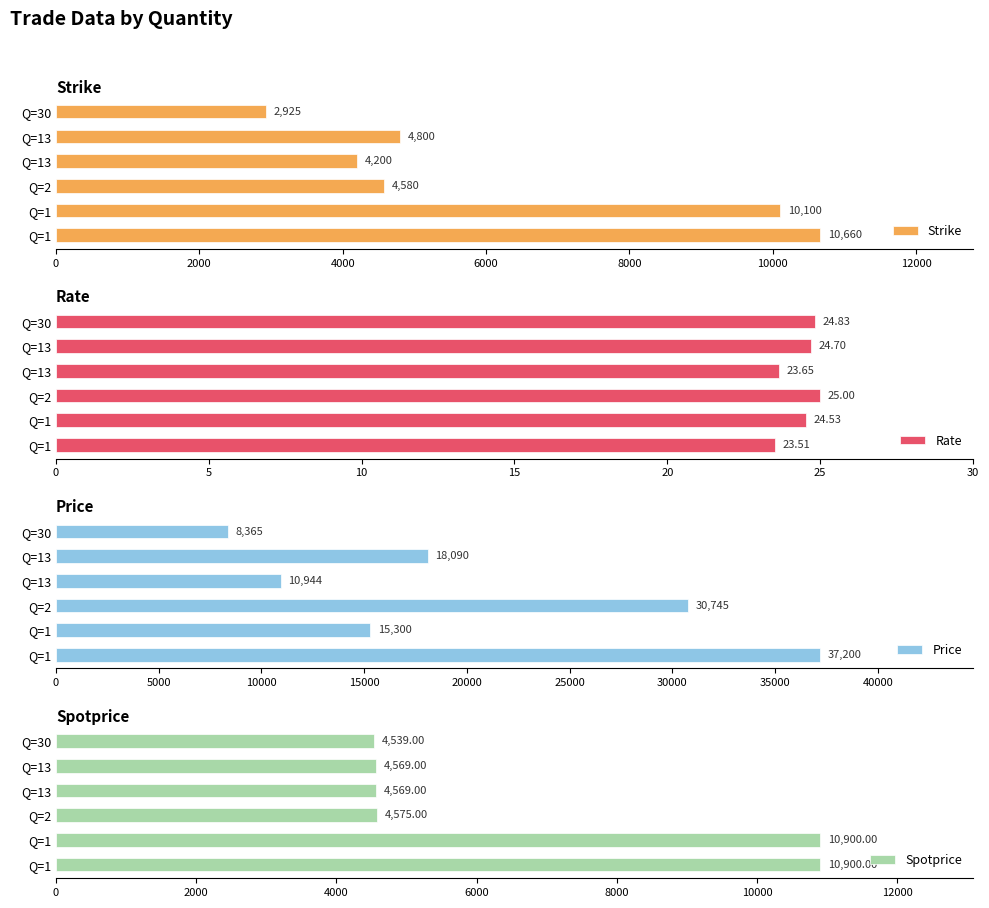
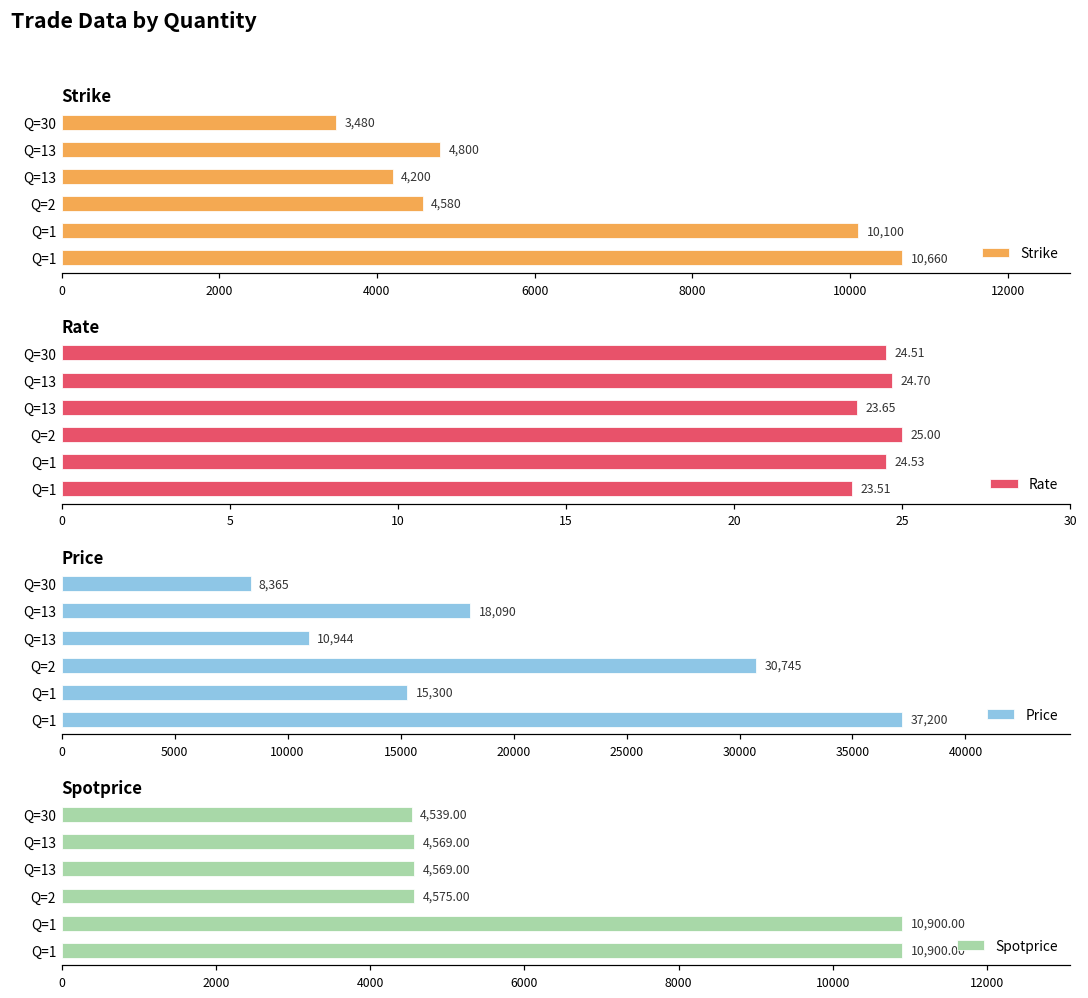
Strike, Q=30: 2,925 -> 3,480
Rate, Q=30: 24.83 -> 24.51
